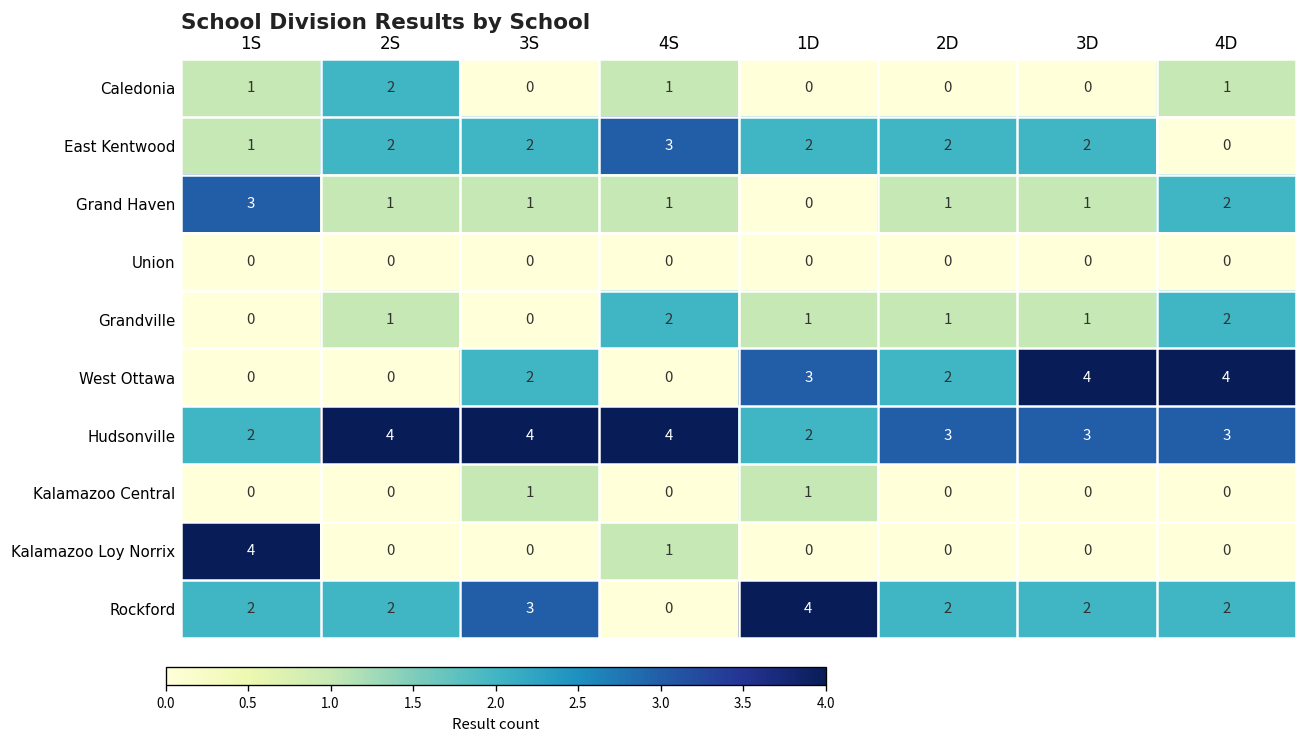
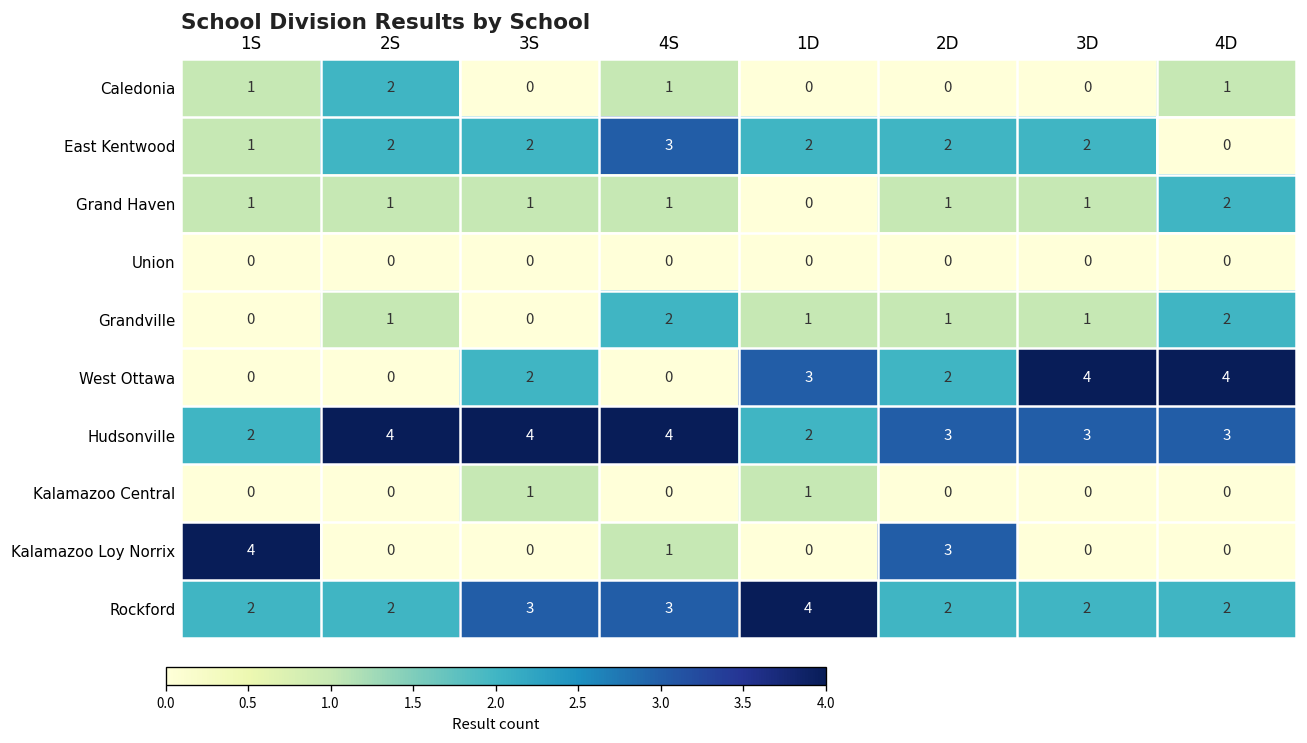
Grand Haven, 1S: 3 -> 1
Kalamazoo Loy Norrix, 2D: 0 -> 3
Rockford, 4S: 0 -> 3
